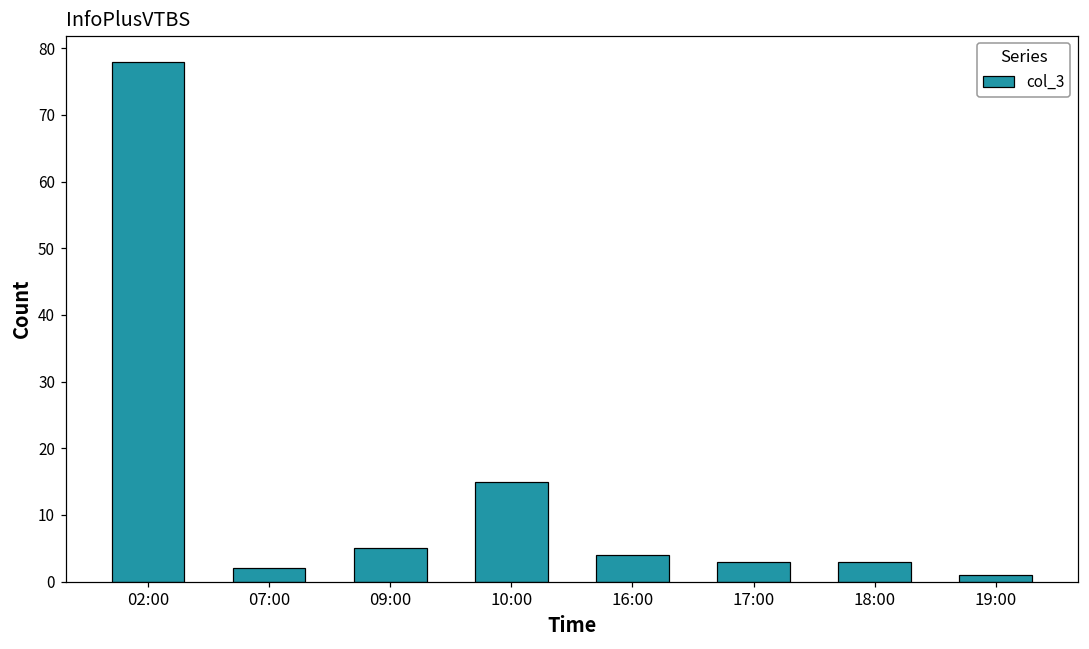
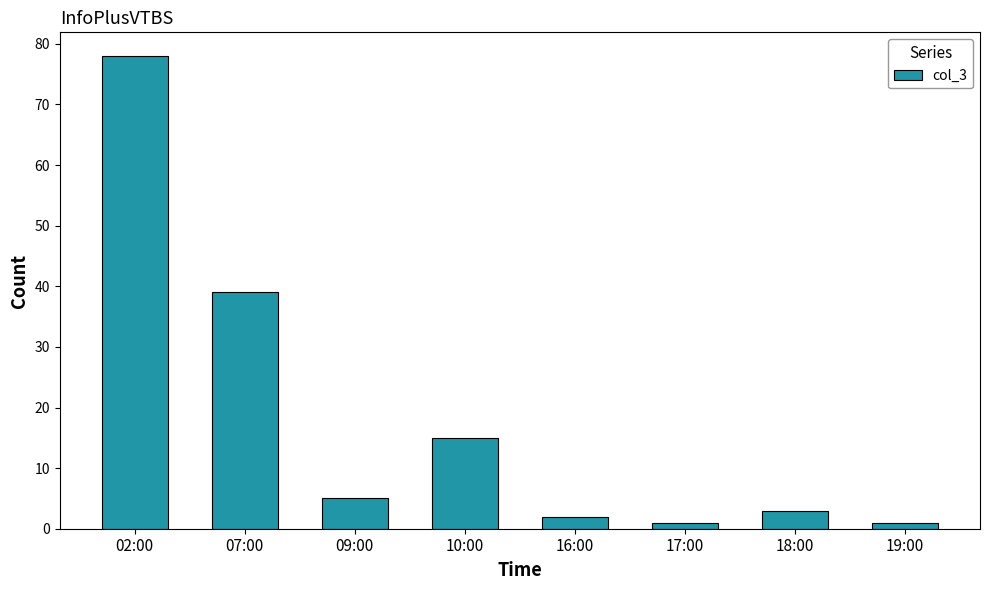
07:00: 2 -> 39
16:00: 4 -> 2
17:00: 3 -> 1
